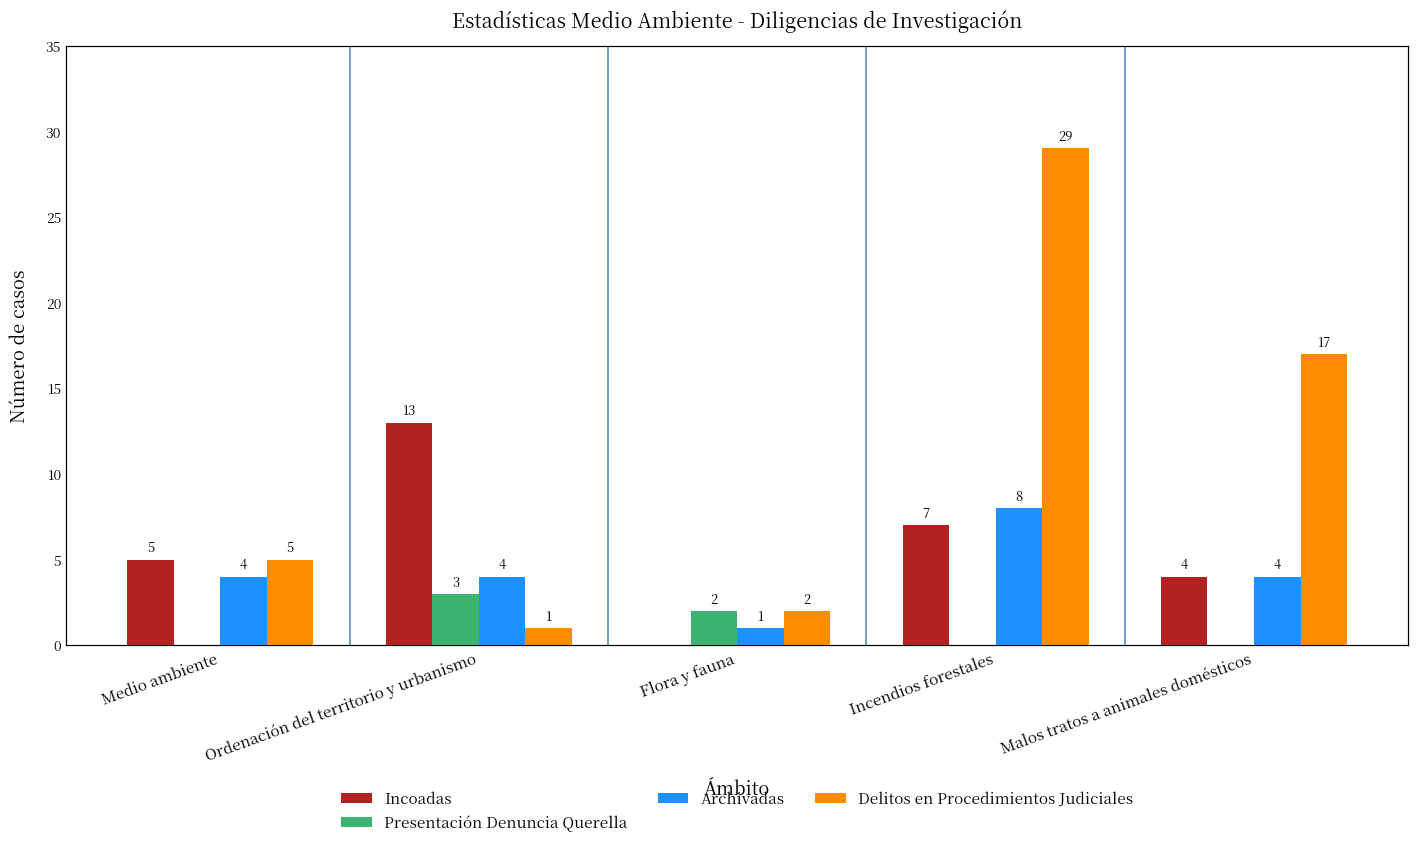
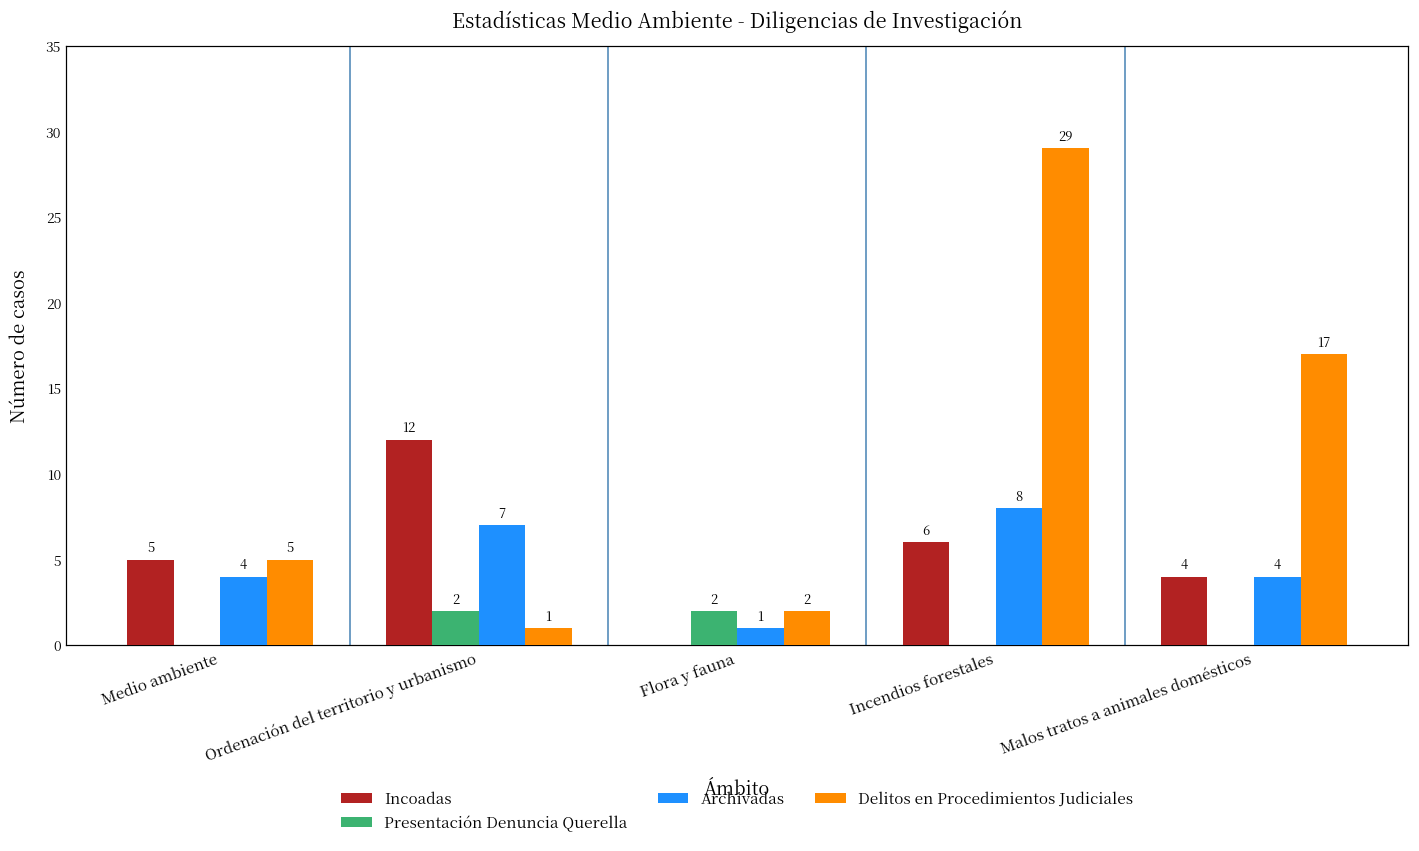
Incoadas, Ordenación del territorio y urbanismo: 13 -> 12
Presentación Denuncia Querella, Ordenación del territorio y urbanismo: 3 -> 2
Archivadas, Ordenación del territorio y urbanismo: 4 -> 7
Incoadas, Incendios forestales: 7 -> 6
